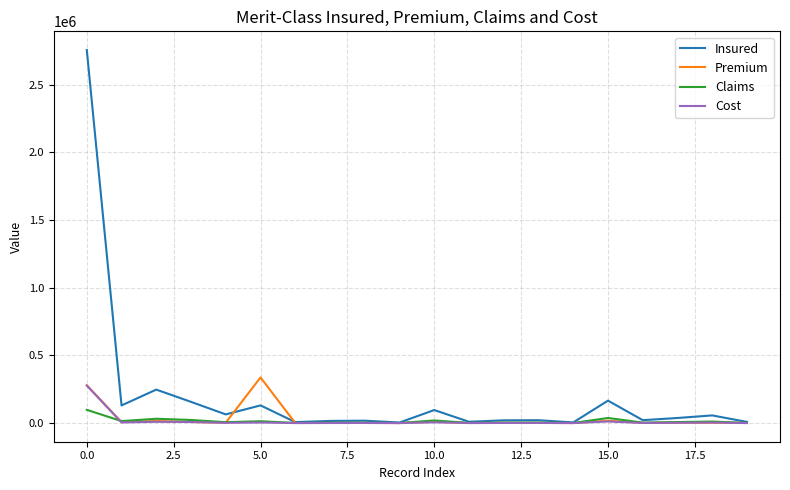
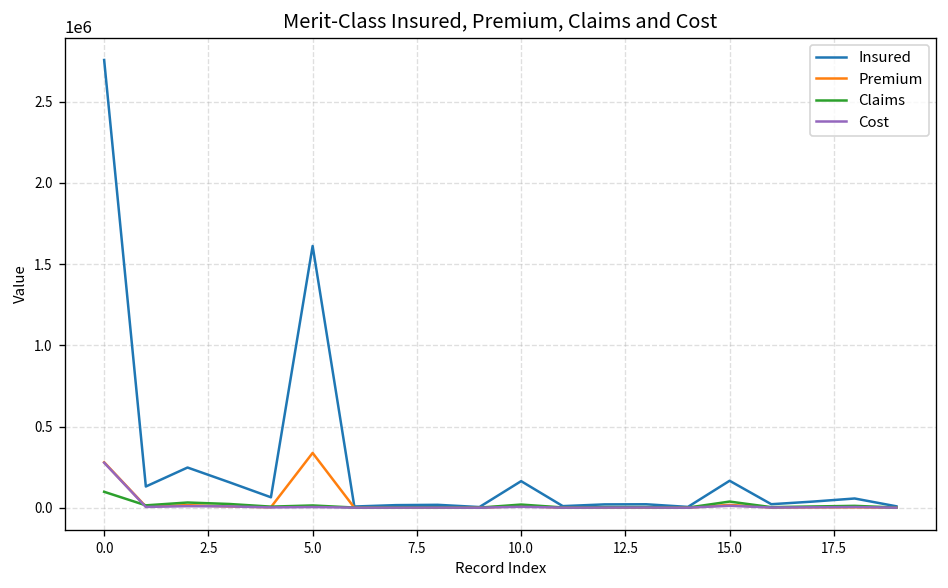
Insured, 5.0: 130000 -> 1610000
Insured, 10.0: 100000 -> 160000
